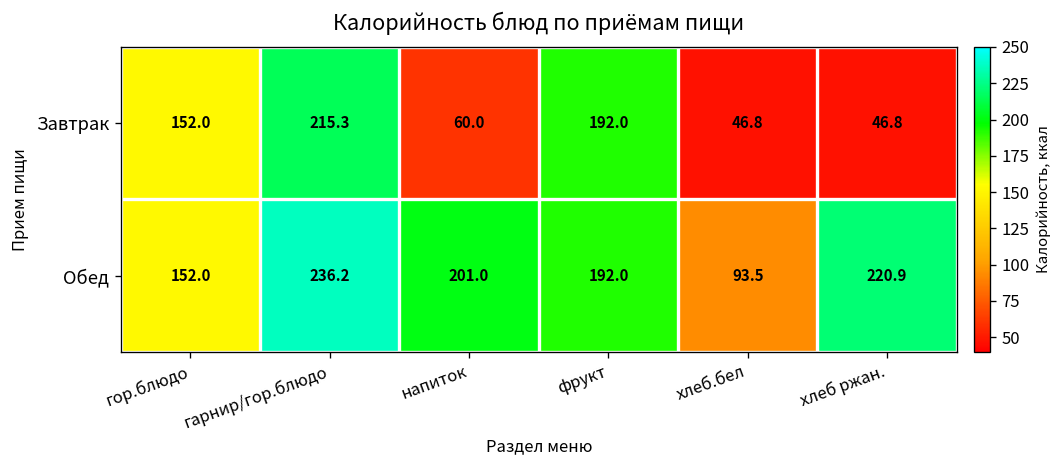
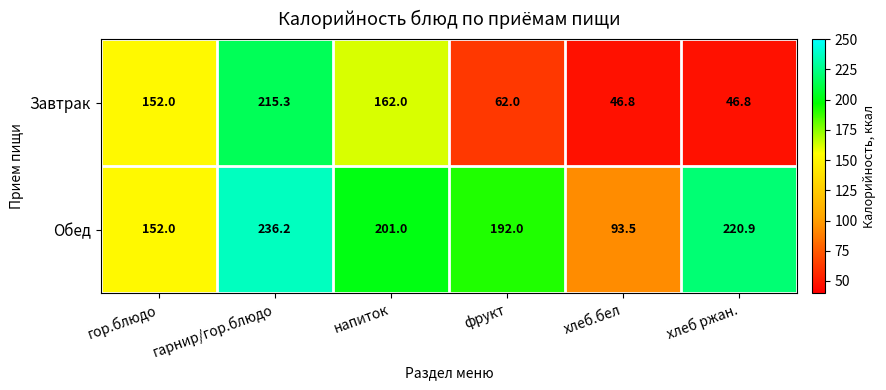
Завтрак, напиток: 60.0 -> 162.0
Завтрак, фрукт: 192.0 -> 62.0
